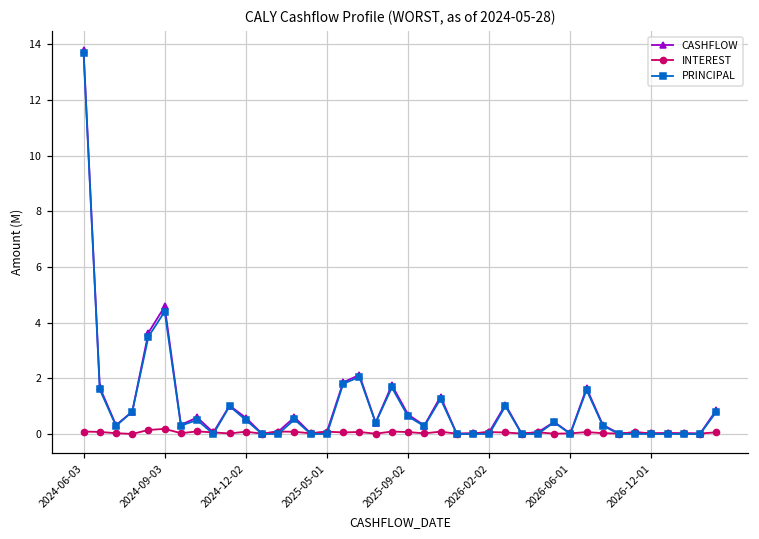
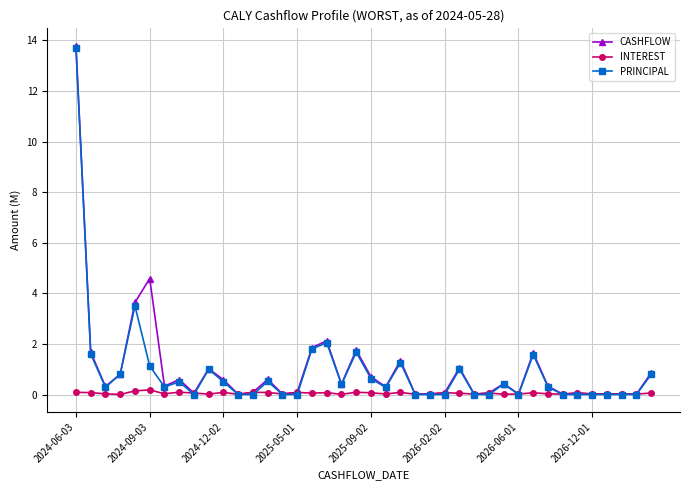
PRINCIPAL, 2024-09-03: 4.4 -> 1.1
